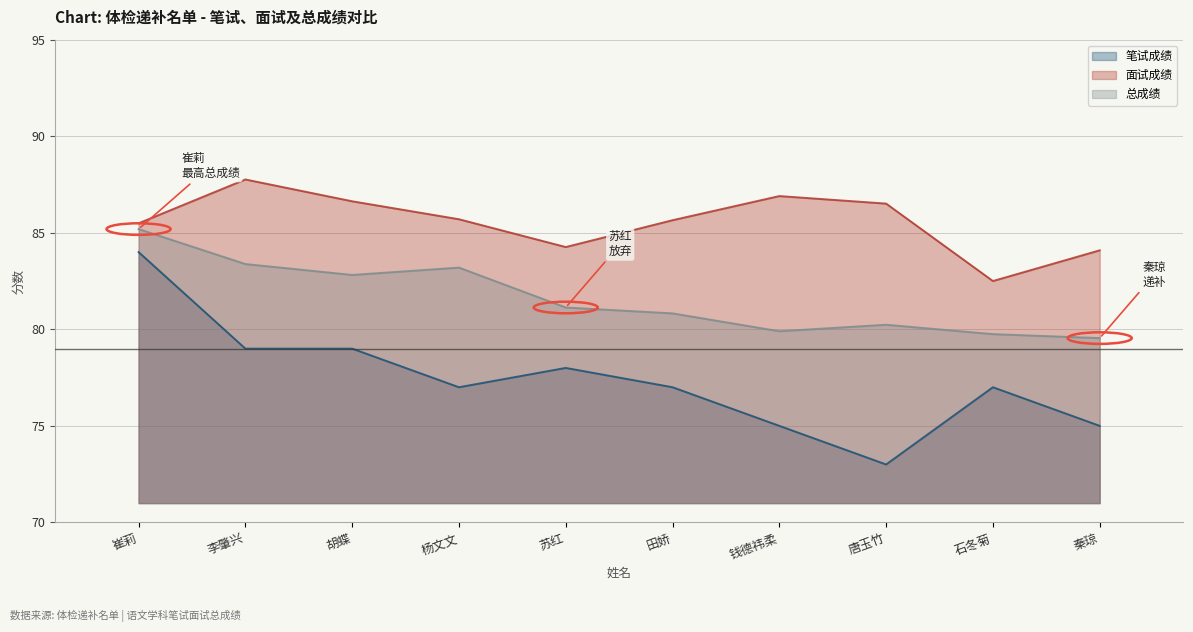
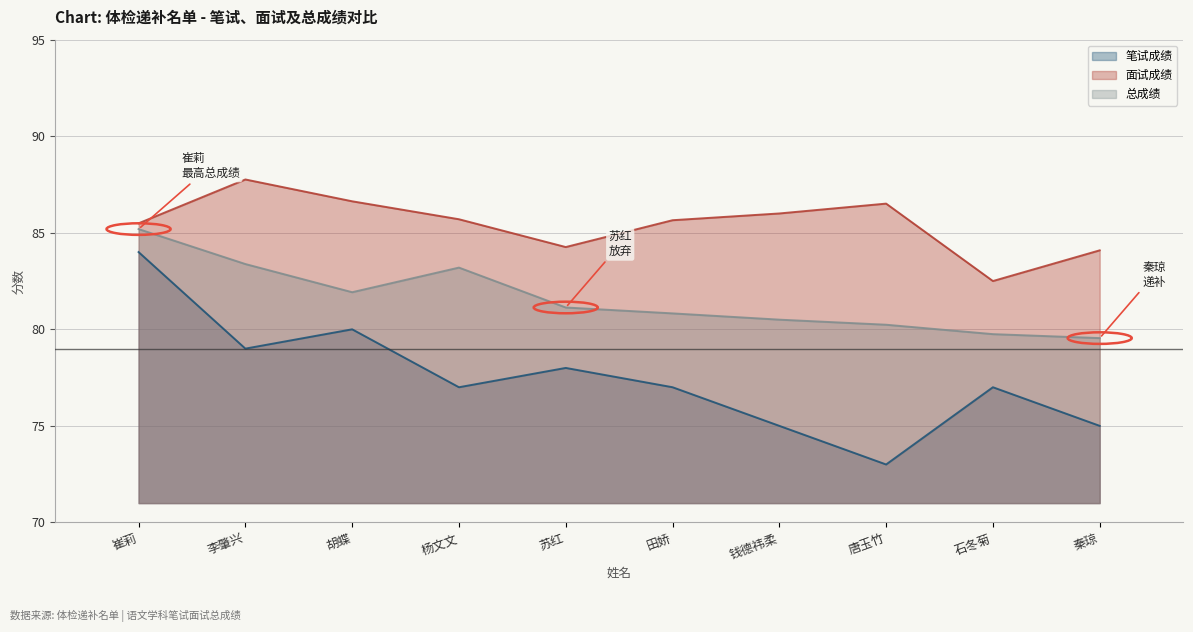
笔试成绩, 胡蝶: 79 -> 80
总成绩, 胡蝶: 82.8 -> 81.9
面试成绩, 钱德祎柔: 86.9 -> 86.0
总成绩, 钱德祎柔: 79.9 -> 80.5
